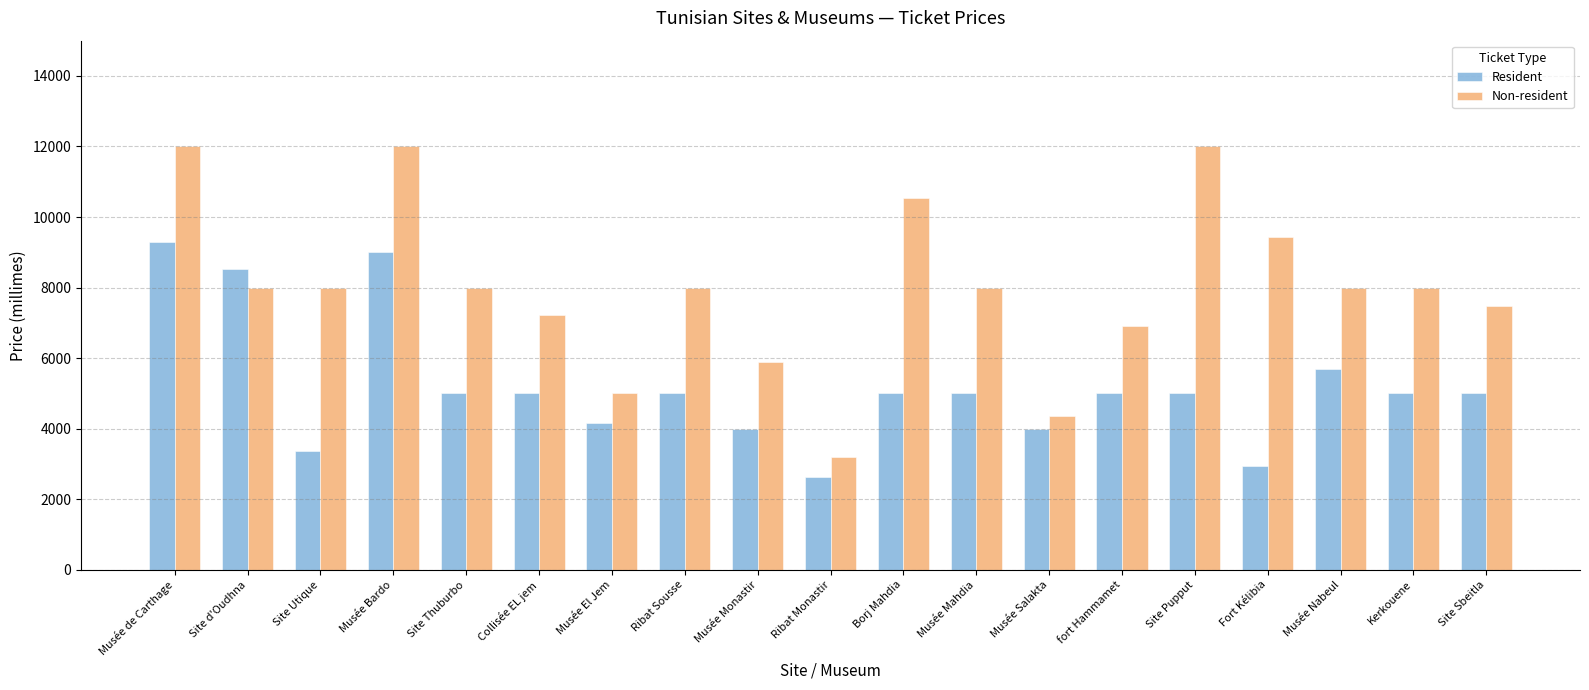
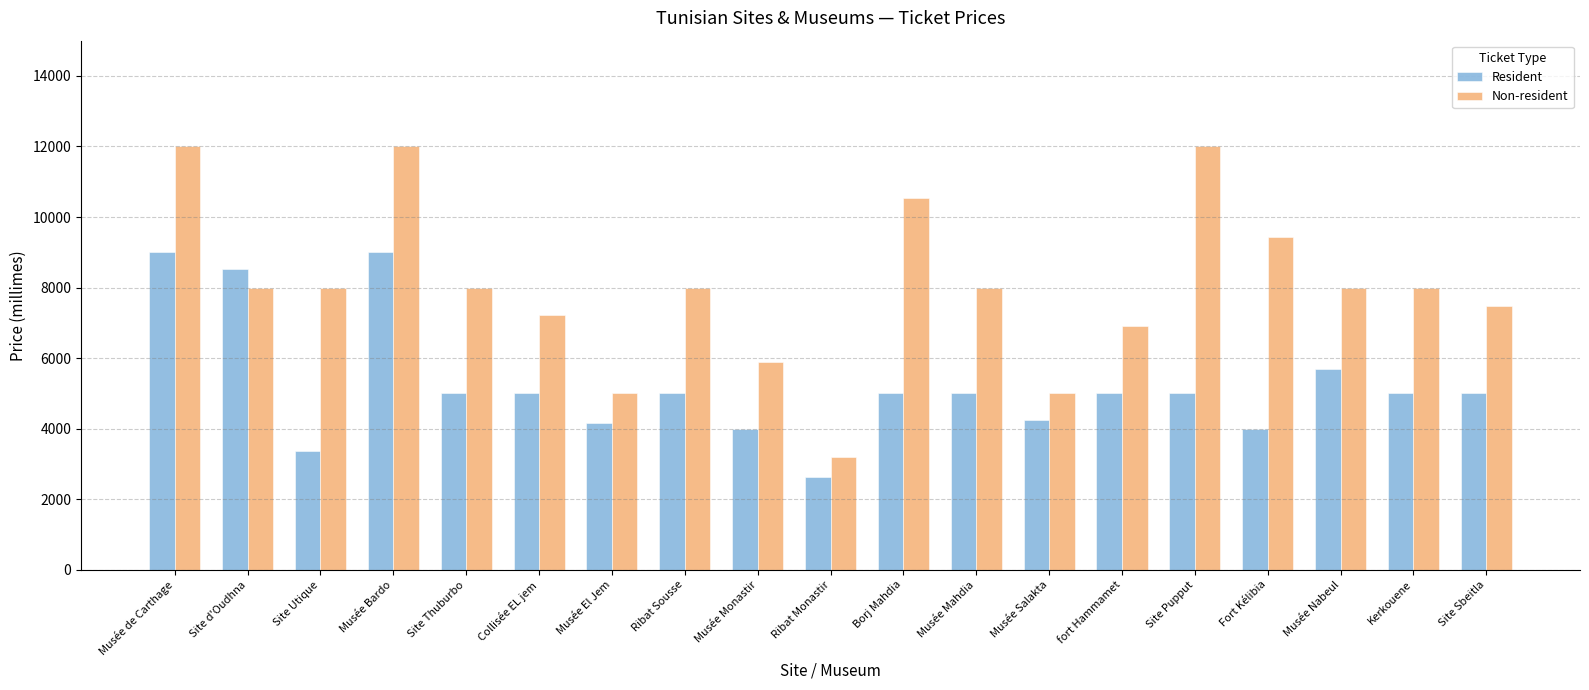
Resident, Musée de Carthage: 9300 -> 9000
Resident, Musée Salakta: 4000 -> 4300
Non-resident, Musée Salakta: 4400 -> 5000
Resident, Fort Kélibia: 2900 -> 4000
